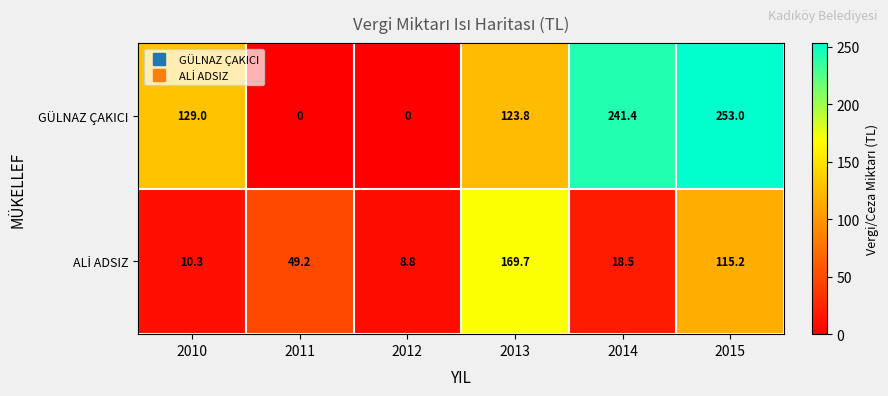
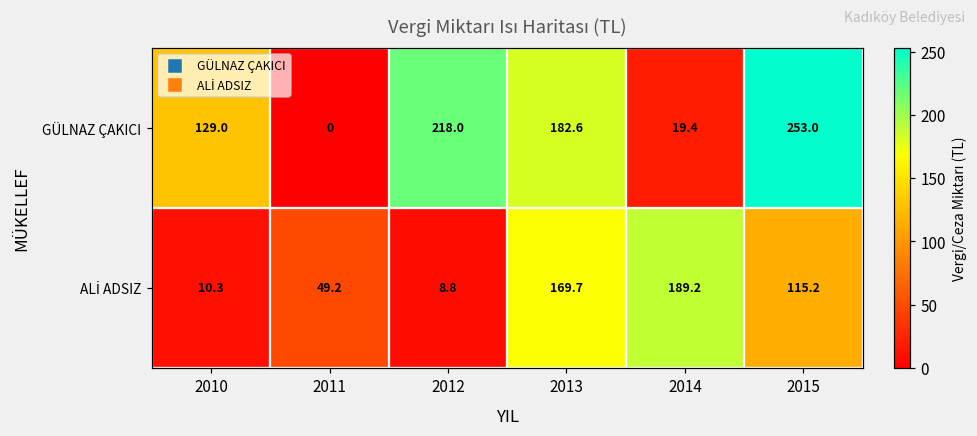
GÜLNAZ ÇAKICI, 2012: 0 -> 218.0
GÜLNAZ ÇAKICI, 2013: 123.8 -> 182.6
GÜLNAZ ÇAKICI, 2014: 241.4 -> 19.4
ALİ ADSIZ, 2014: 18.5 -> 189.2
